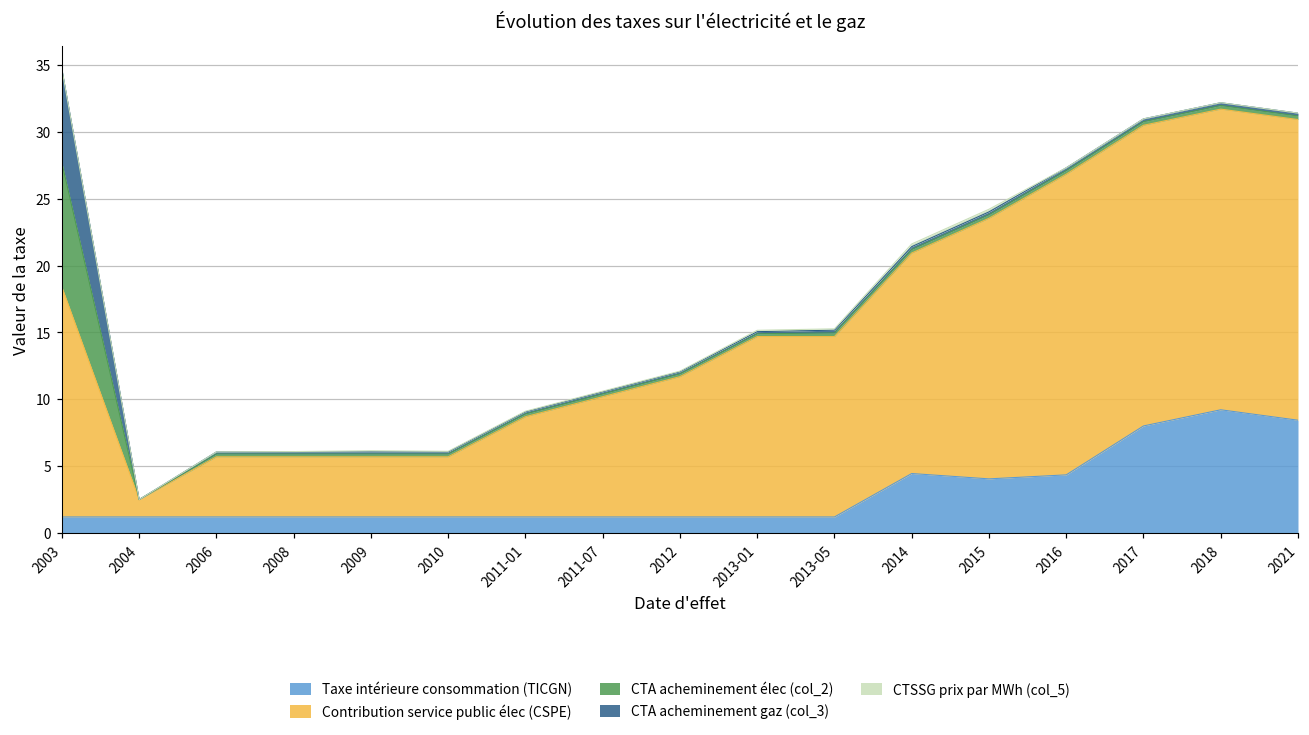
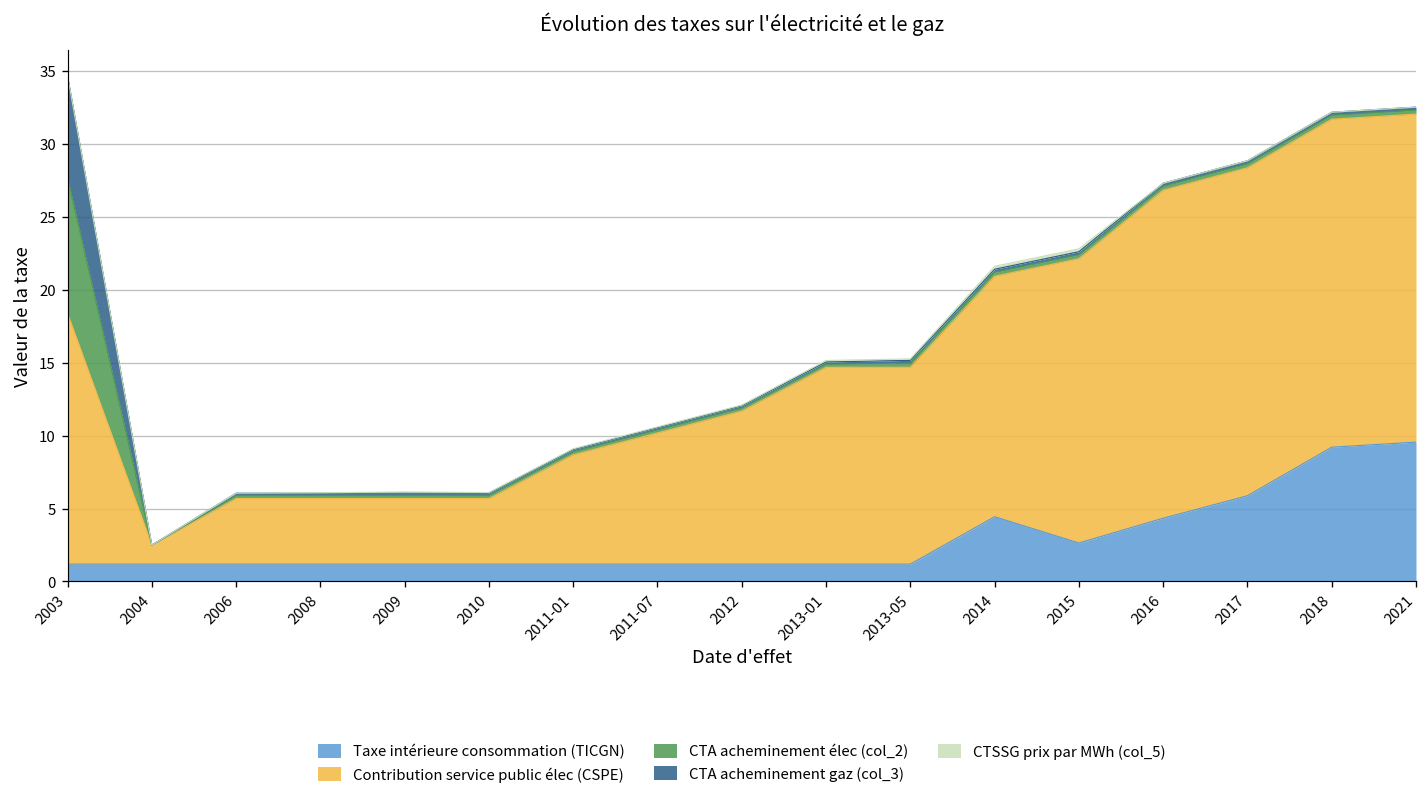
Taxe intérieure consommation (TICGN), 2015: 4.0 -> 2.6
Taxe intérieure consommation (TICGN), 2017: 8.0 -> 5.9
Taxe intérieure consommation (TICGN), 2021: 8.4 -> 9.6
